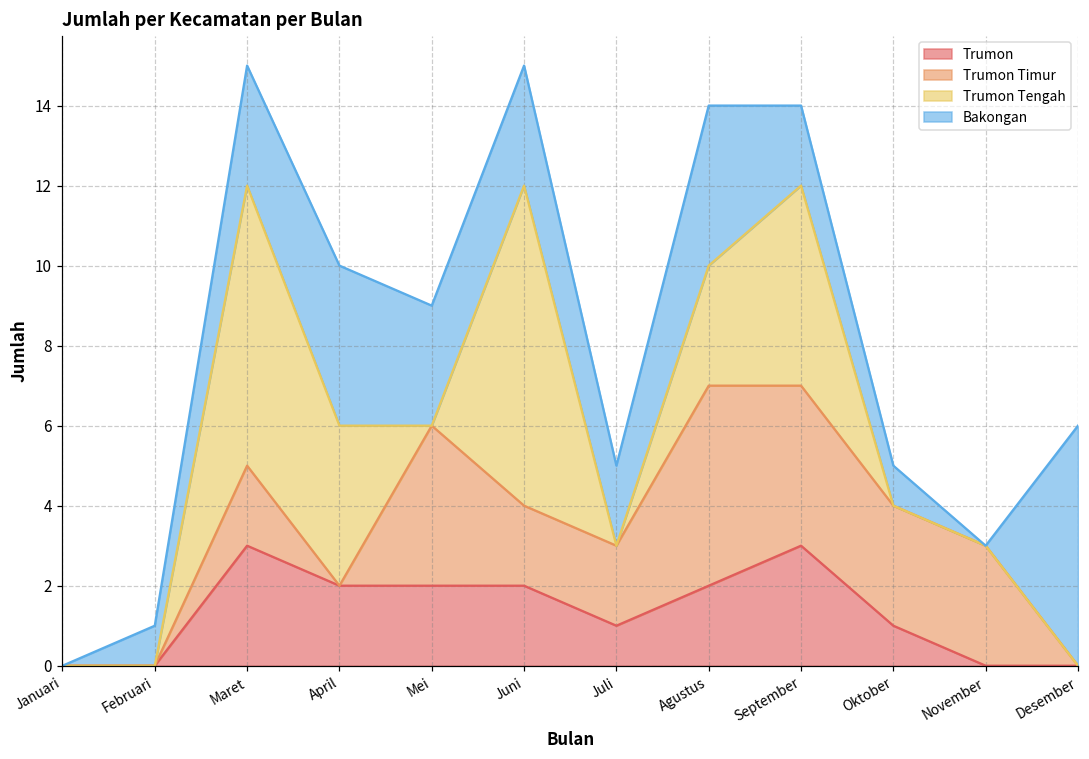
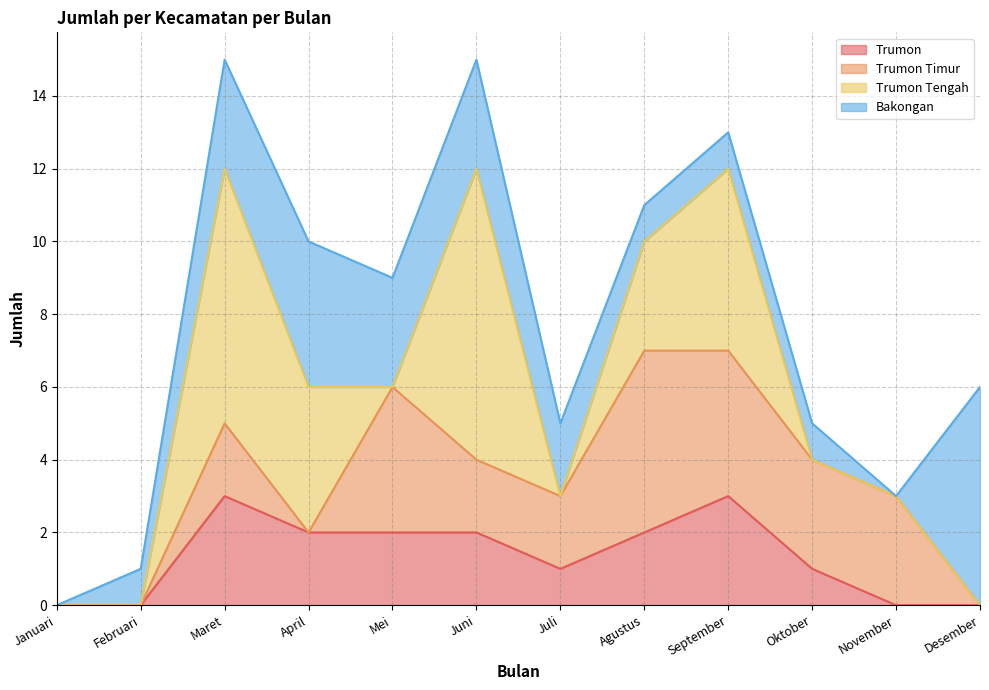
Bakongan, Agustus: 4 -> 1
Bakongan, September: 2 -> 1
